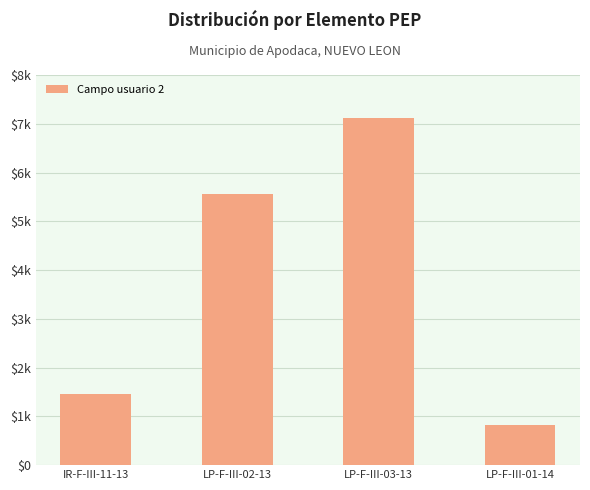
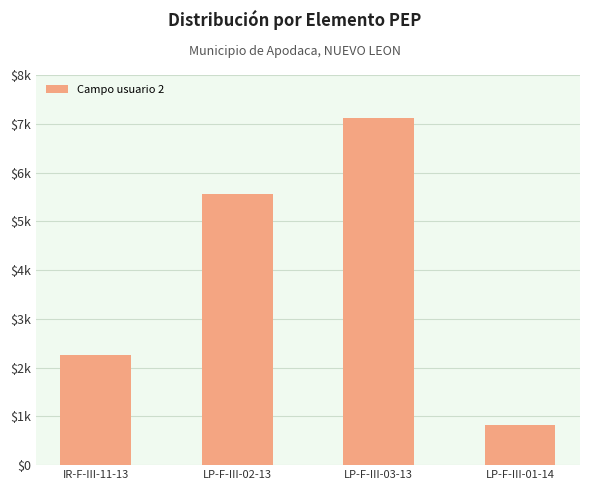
IR-F-III-11-13: $1500 -> $2300
